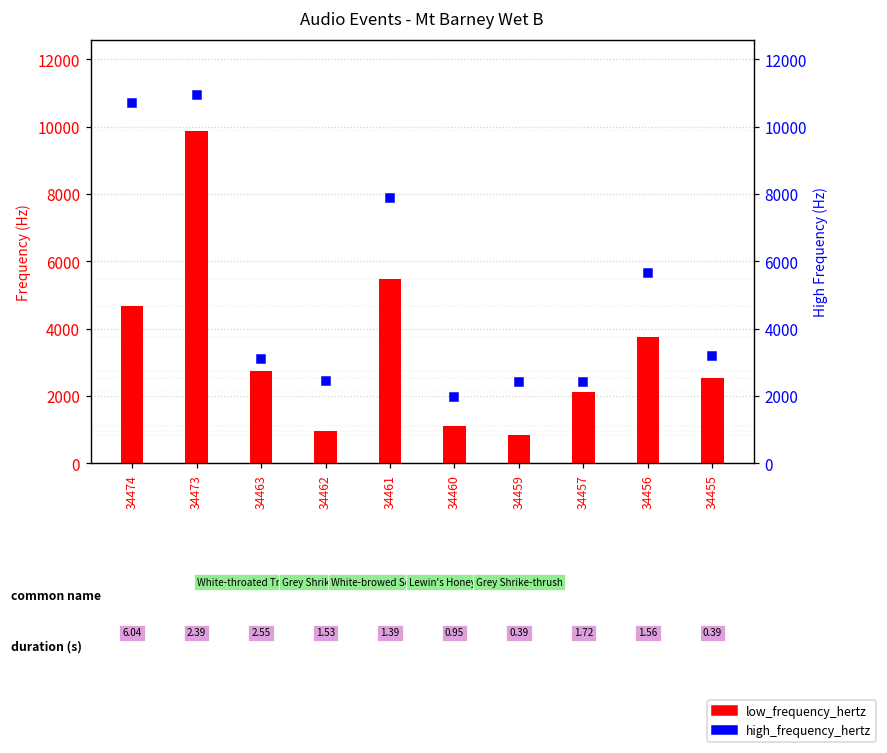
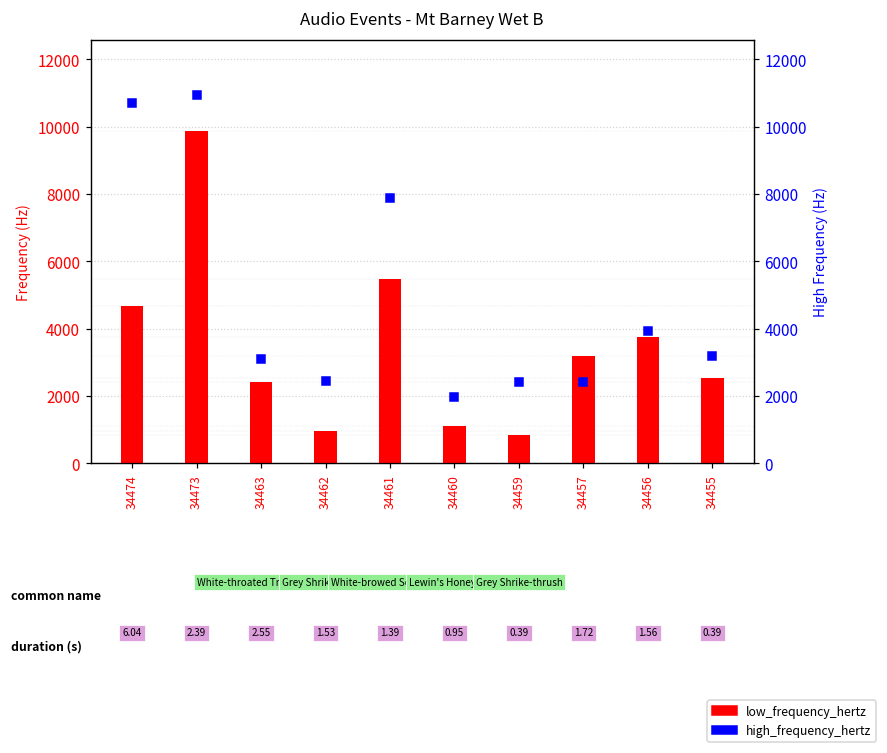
low_frequency_hertz, 34463: 2700 -> 2400
low_frequency_hertz, 34457: 2100 -> 3200
high_frequency_hertz, 34456: 5700 -> 3900
